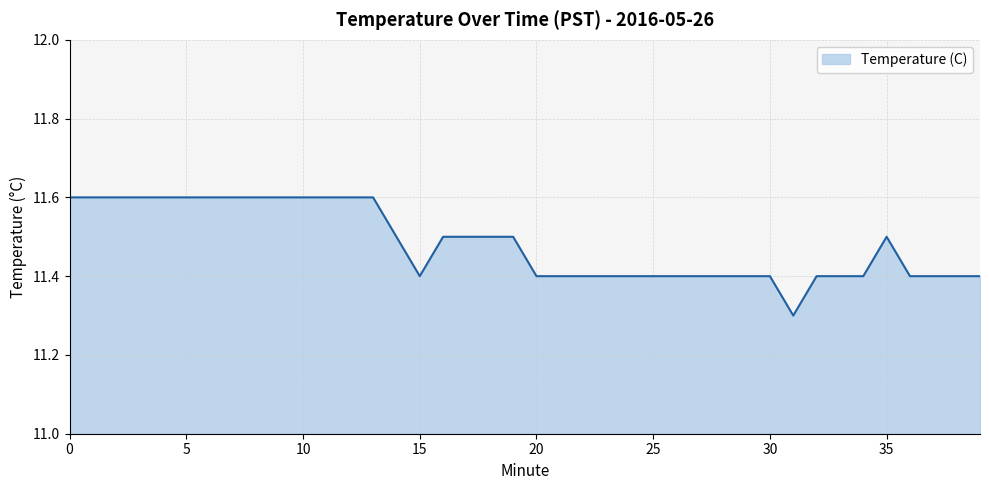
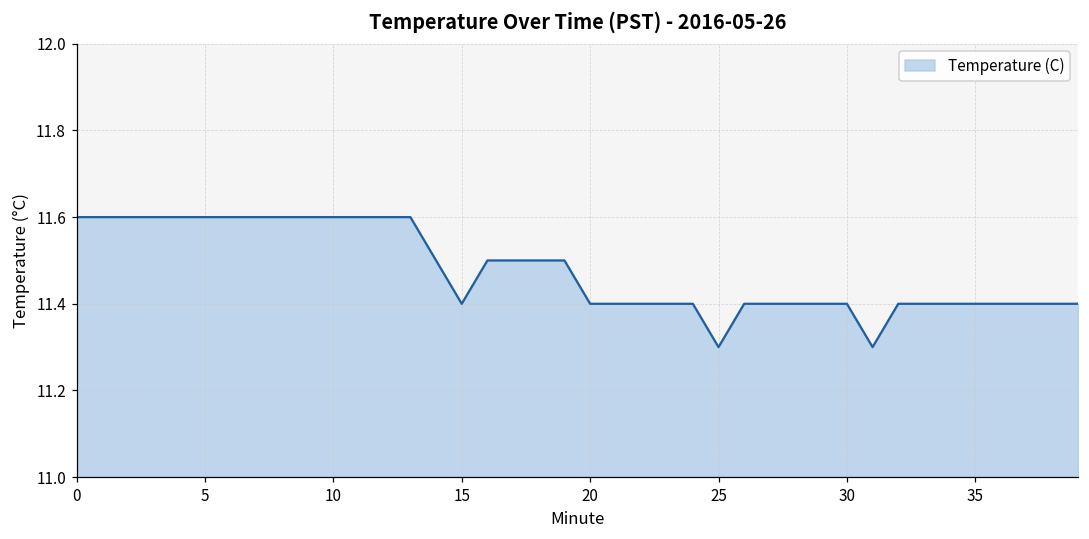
25: 11.4 -> 11.3
35: 11.5 -> 11.4
